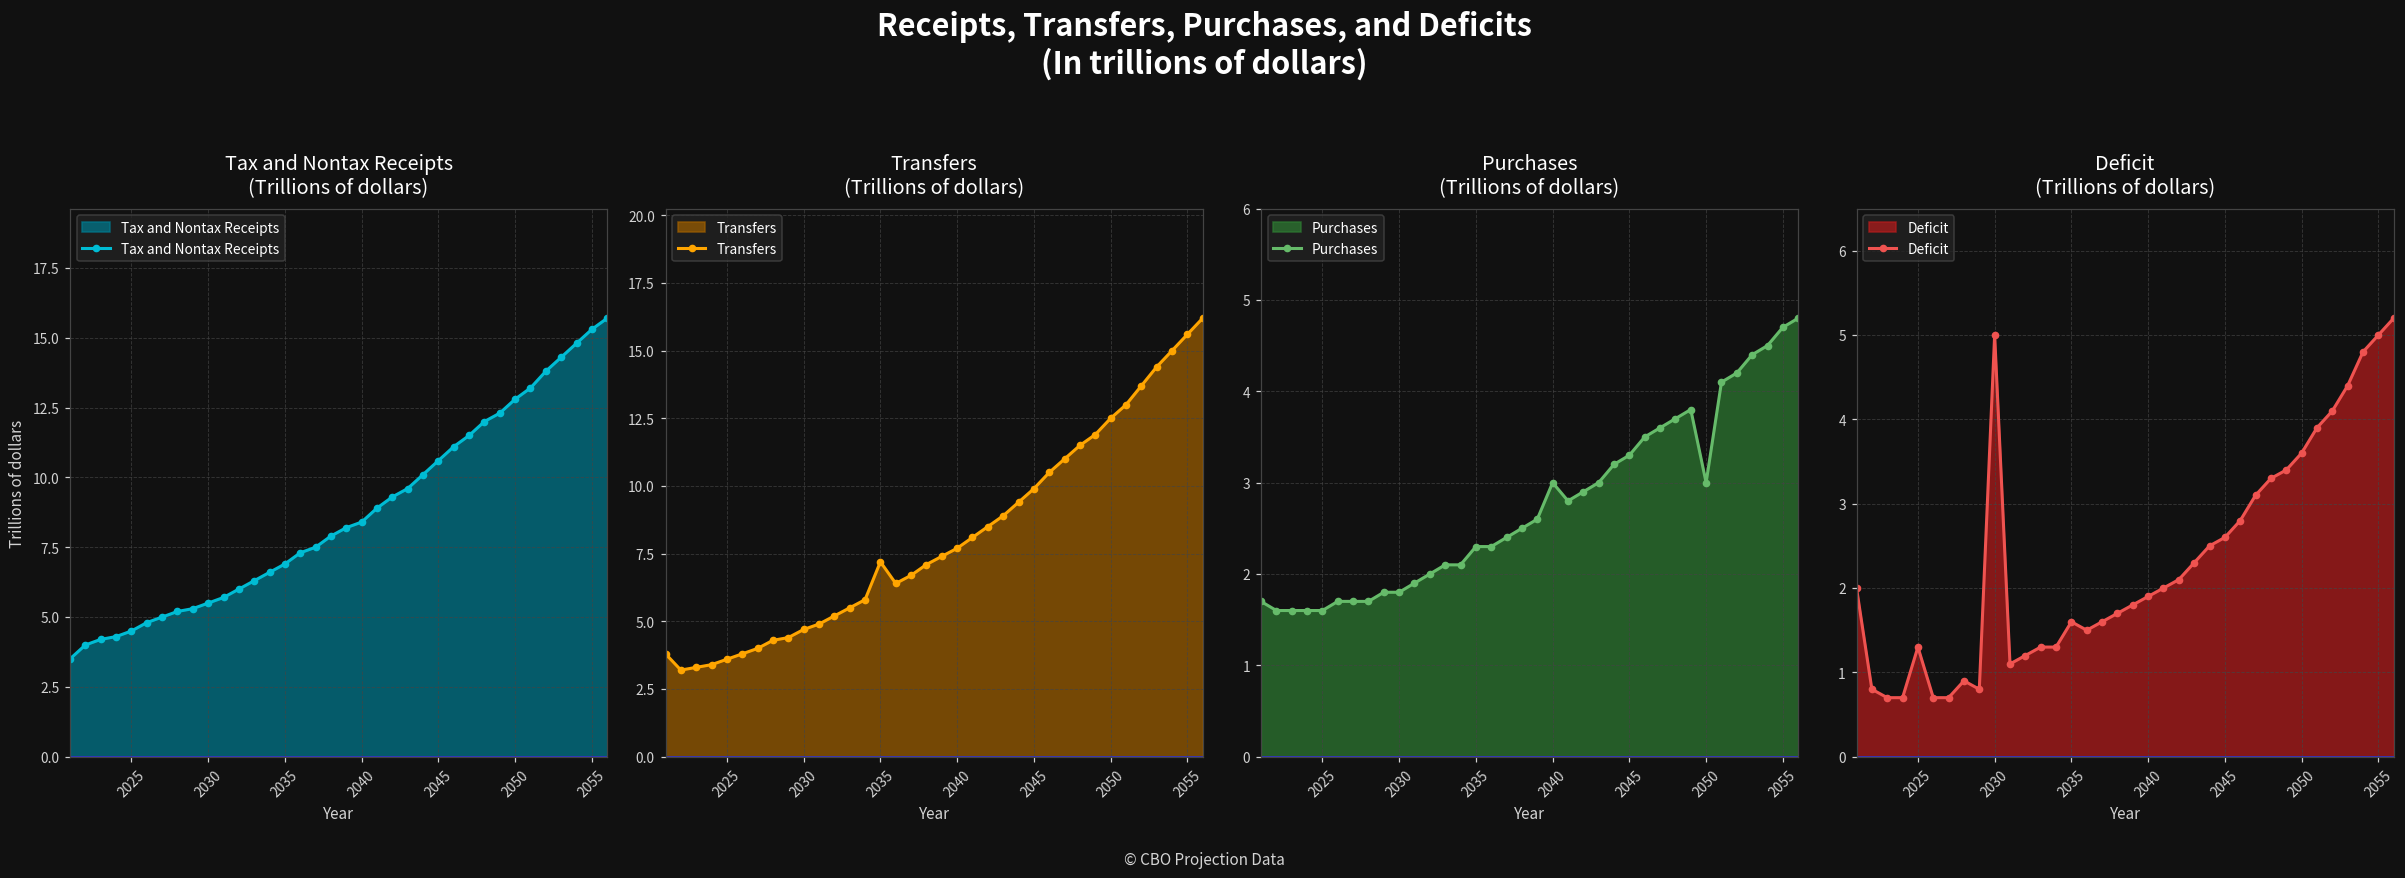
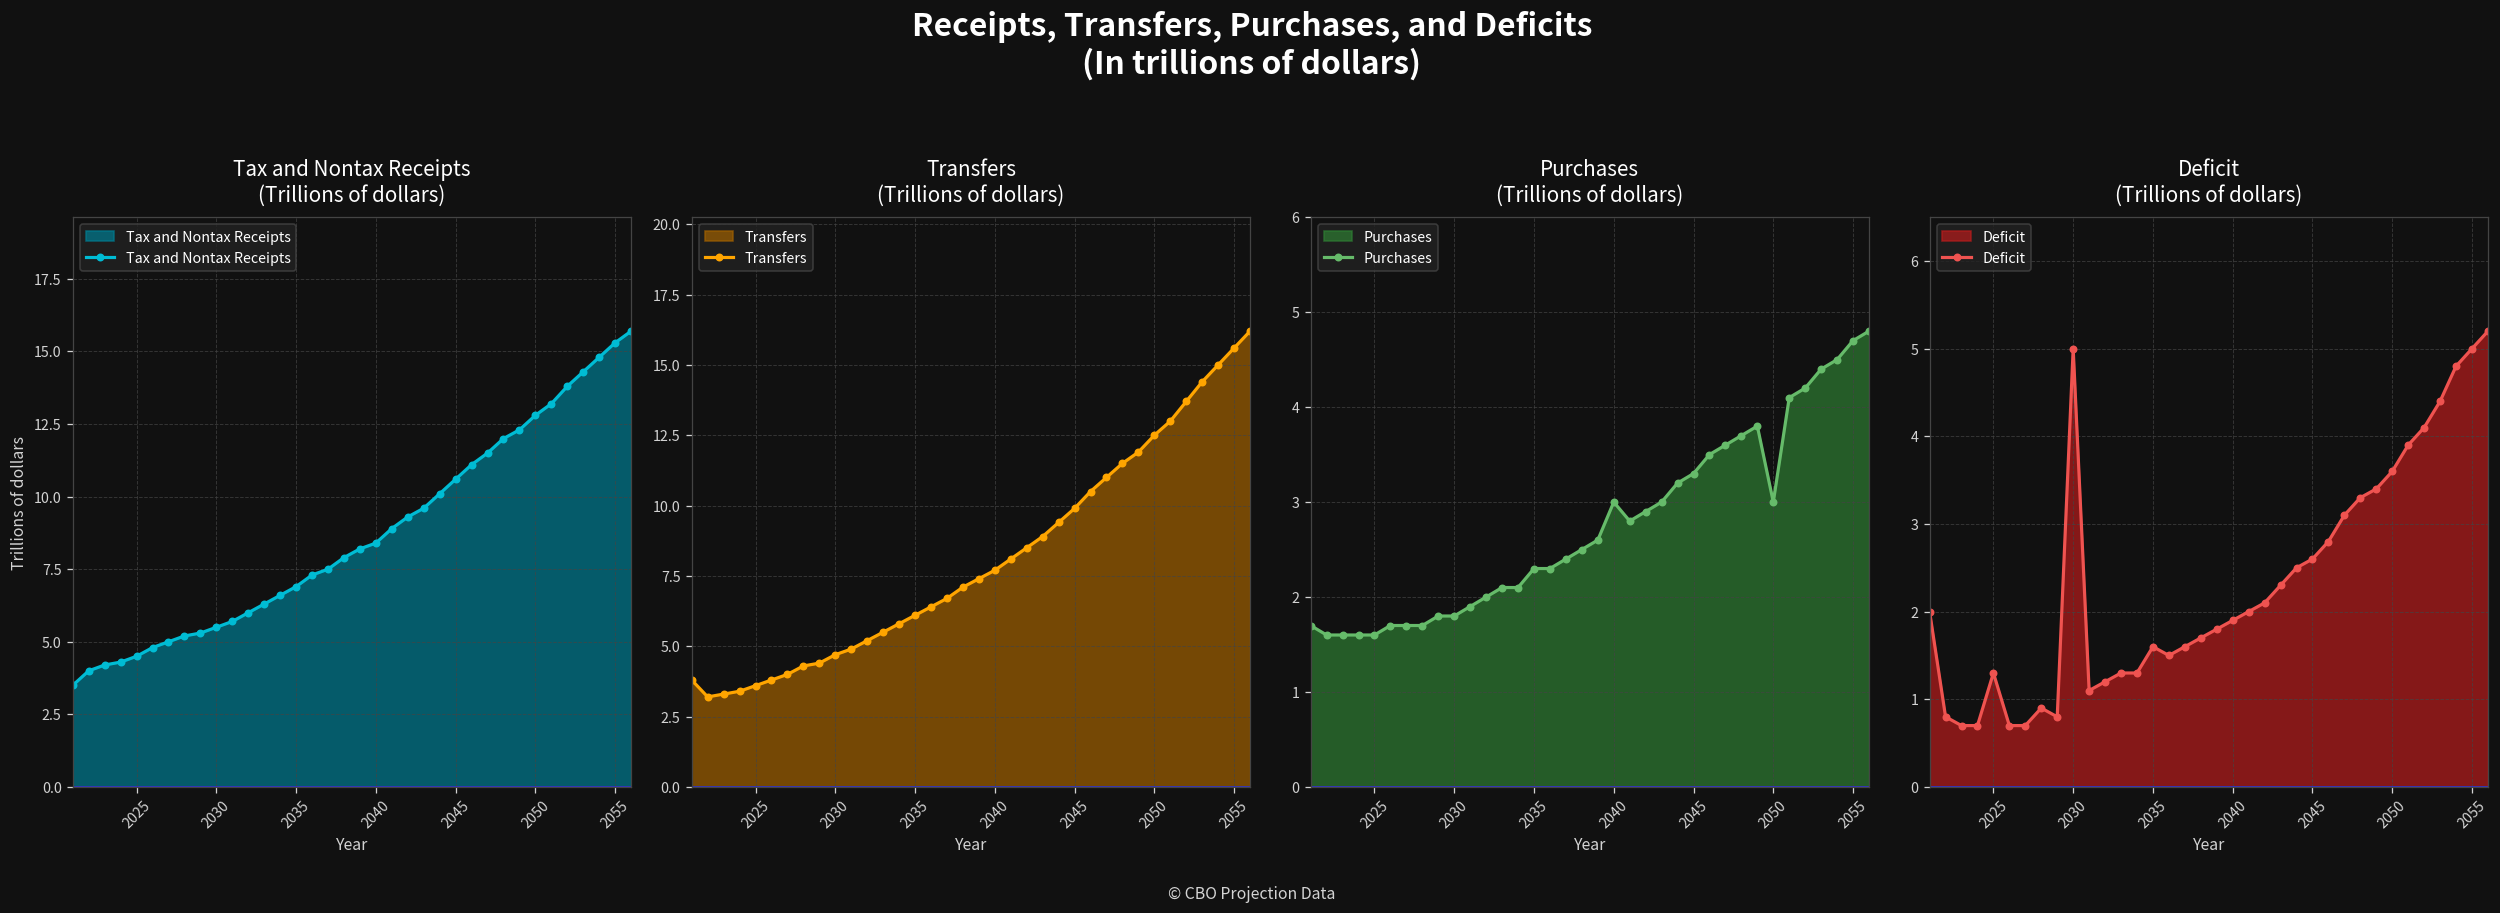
Transfers (Trillions of dollars), 2035: 7.2 -> 6.1
